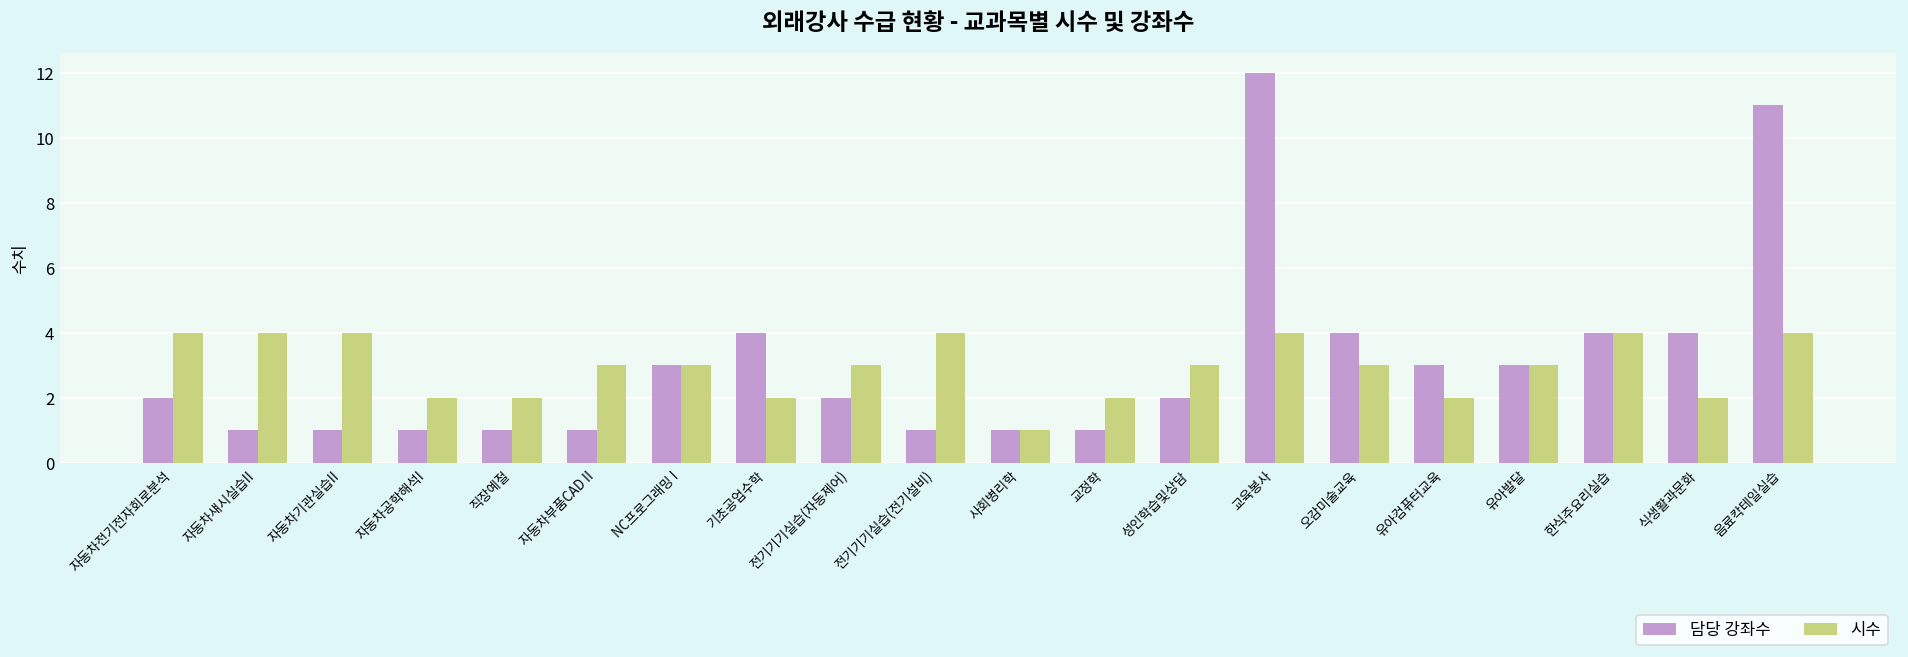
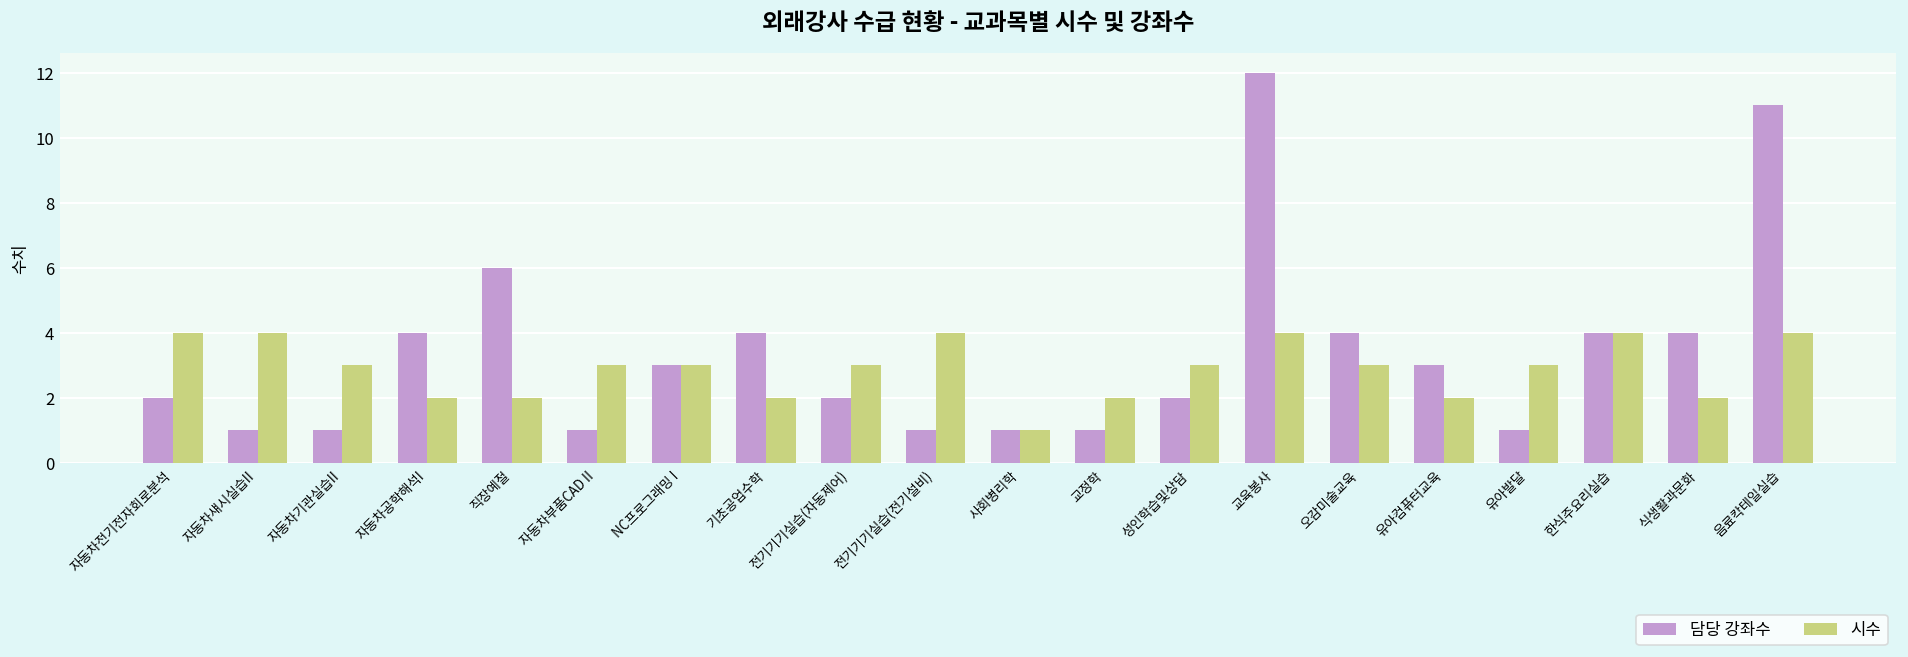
시수, 자동차기관실습II: 4 -> 3
담당 강좌수, 자동차공학해석I: 1 -> 4
담당 강좌수, 직장예절: 1 -> 6
담당 강좌수, 유아발달: 3 -> 1
